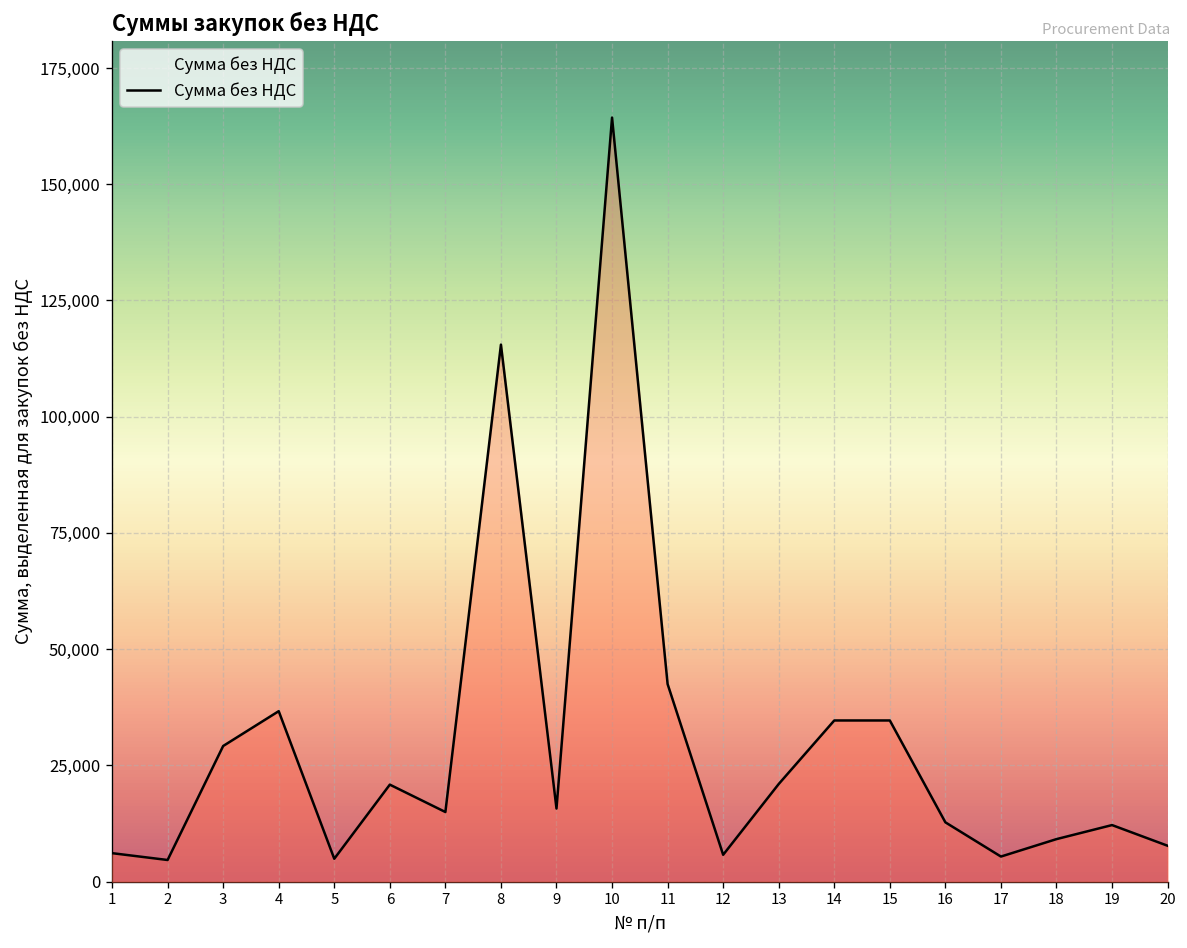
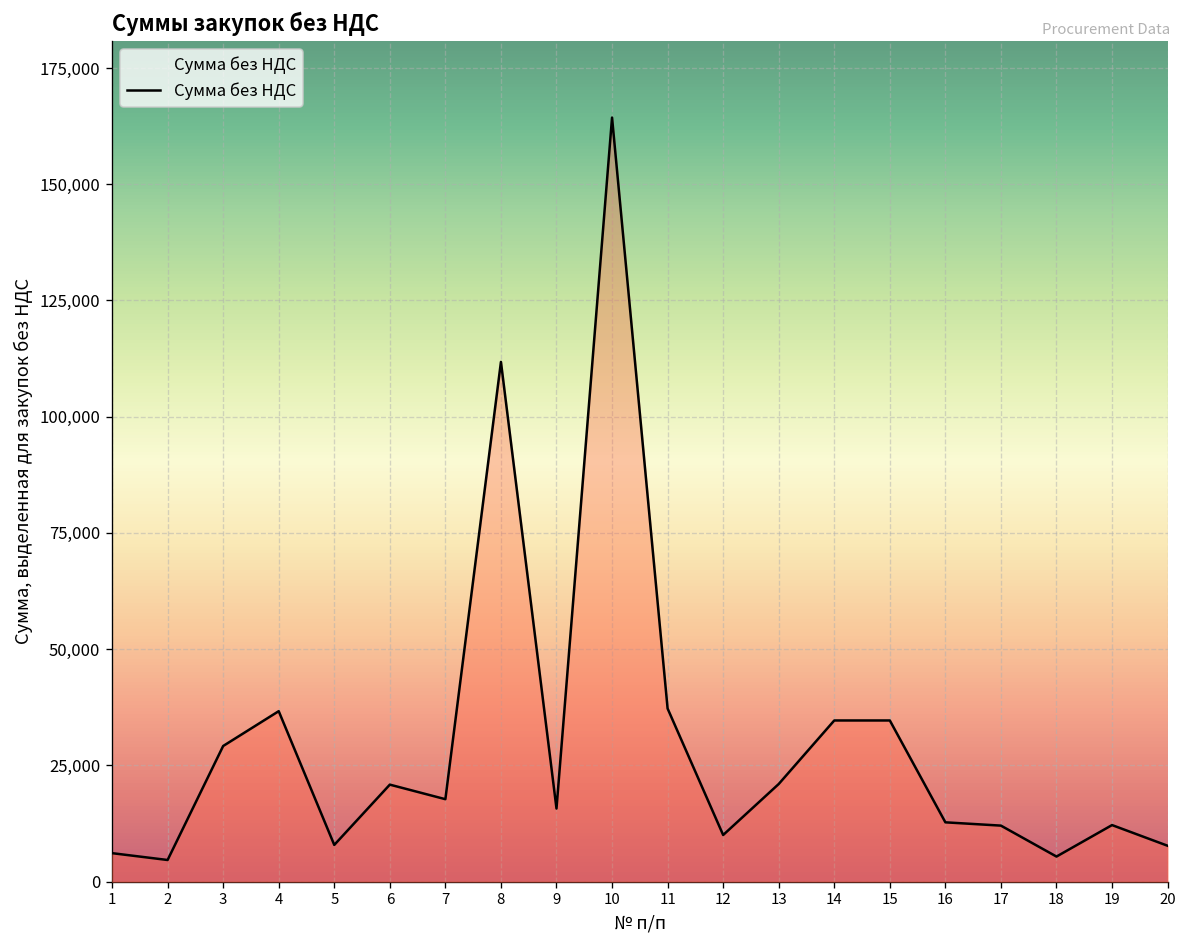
5: 5,000 -> 8,000
7: 15,000 -> 18,000
8: 116,000 -> 112,000
11: 43,000 -> 37,000
12: 6,000 -> 10,000
17: 5,000 -> 12,000
18: 9,000 -> 5,000
